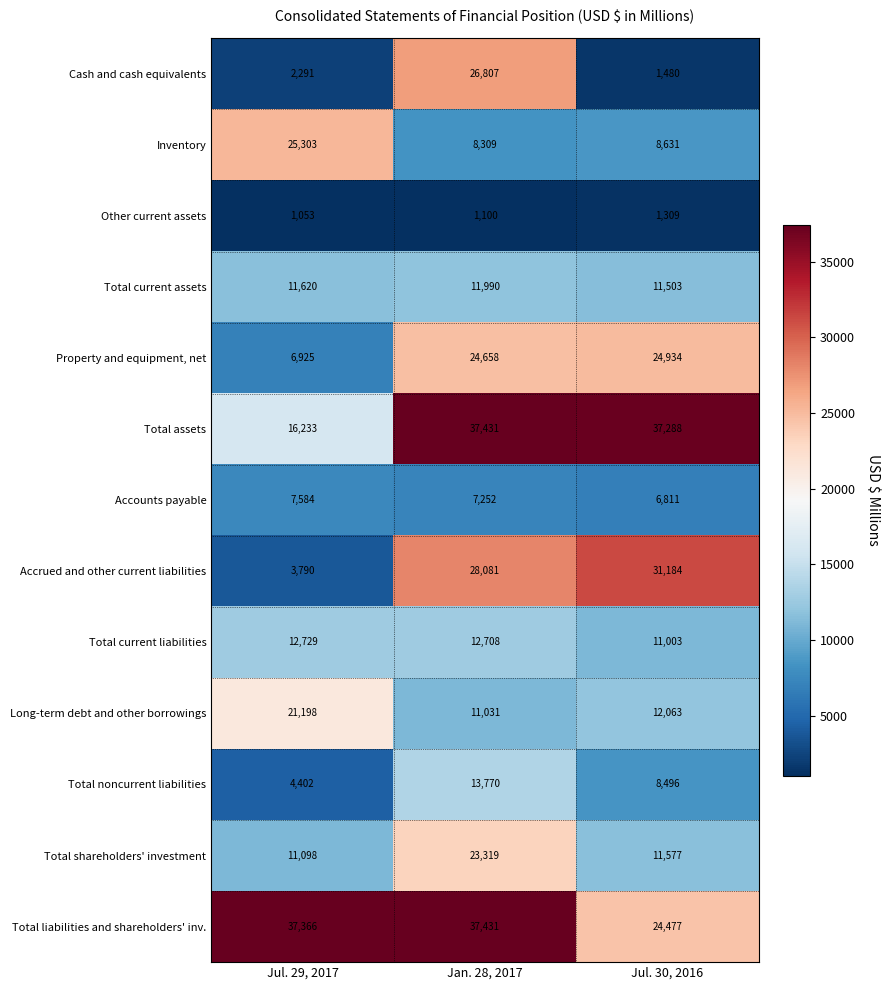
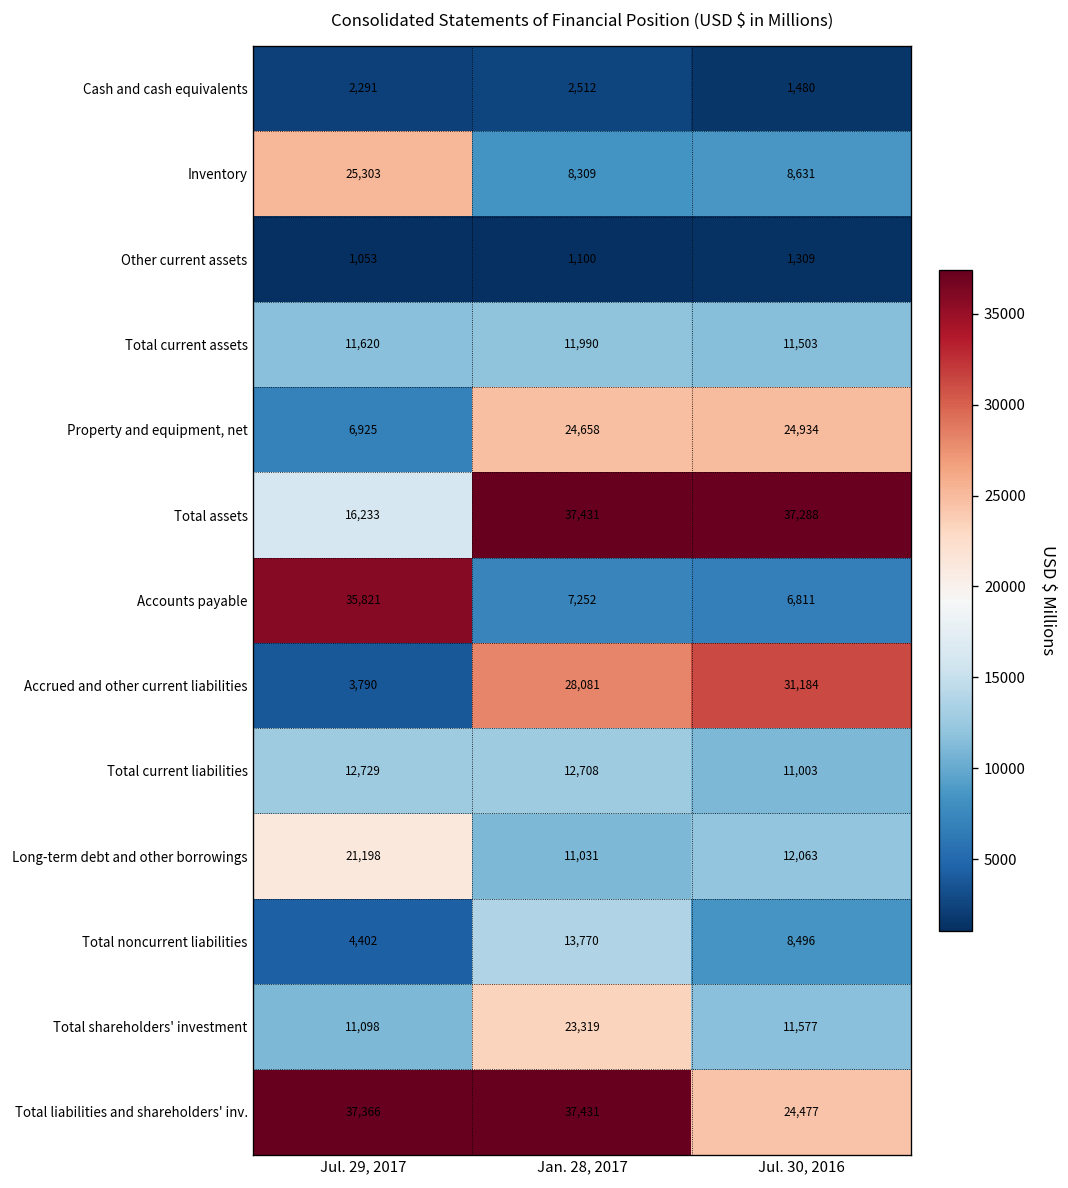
Cash and cash equivalents, Jan. 28, 2017: 26,807 -> 2,512
Accounts payable, Jul. 29, 2017: 7,584 -> 35,821
